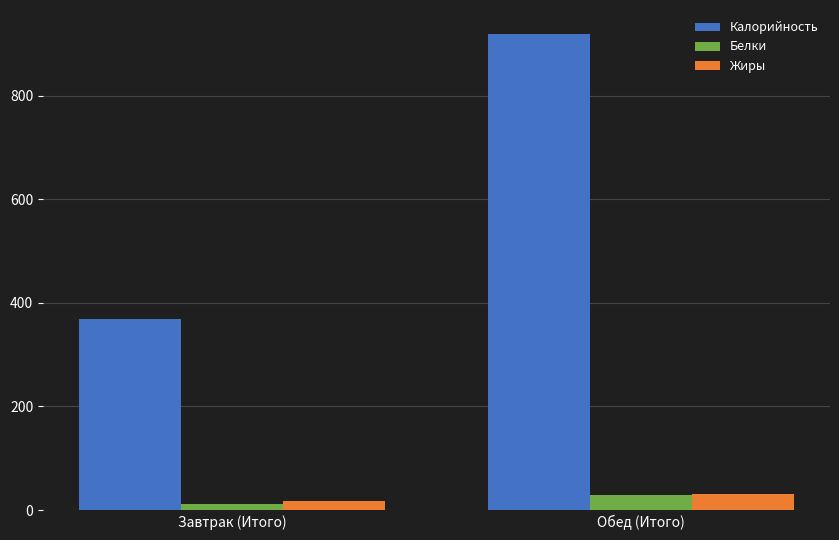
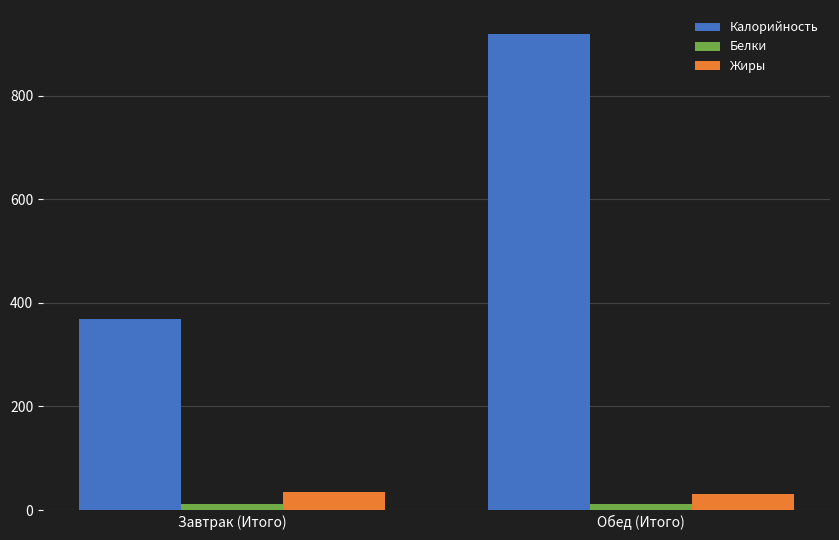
Жиры, Завтрак (Итого): 20 -> 30
Белки, Обед (Итого): 30 -> 10
